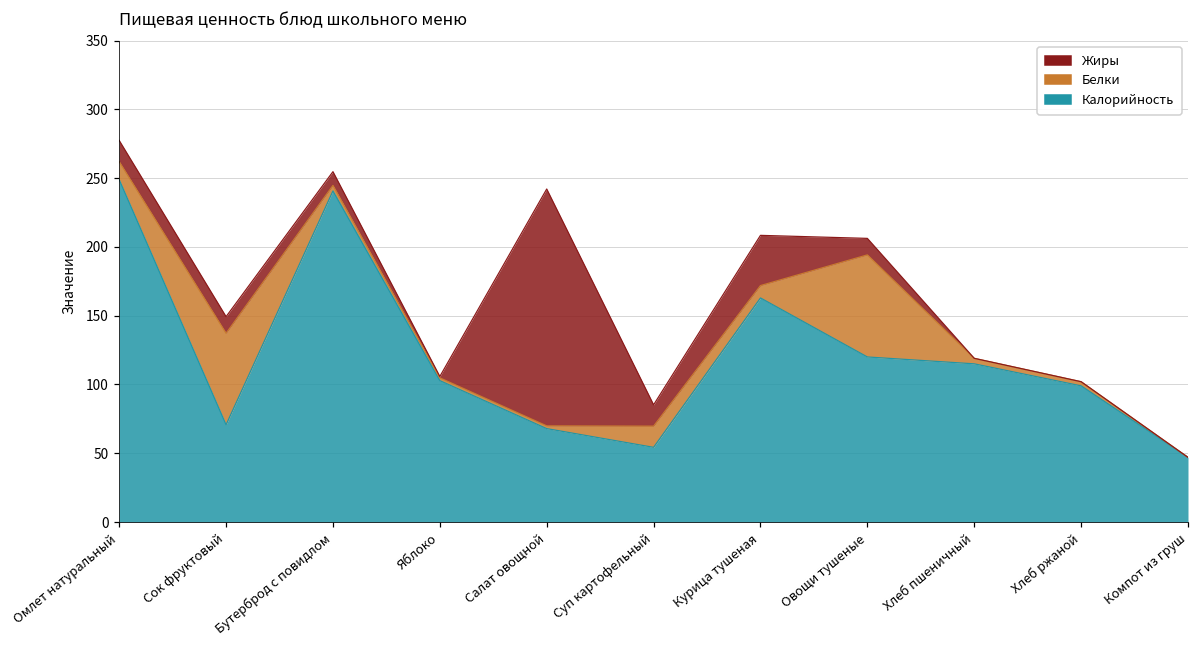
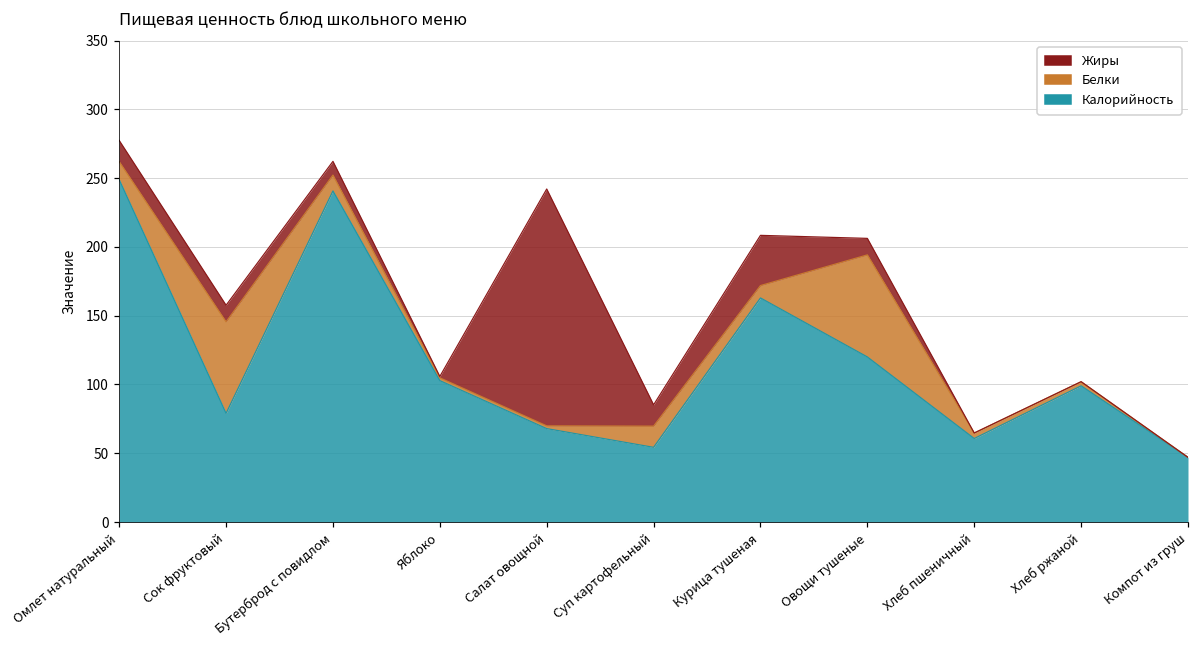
Калорийность, Сок фруктовый: 71 -> 79
Белки, Бутерброд с повидлом: 4 -> 12
Калорийность, Хлеб пшеничный: 115 -> 61
